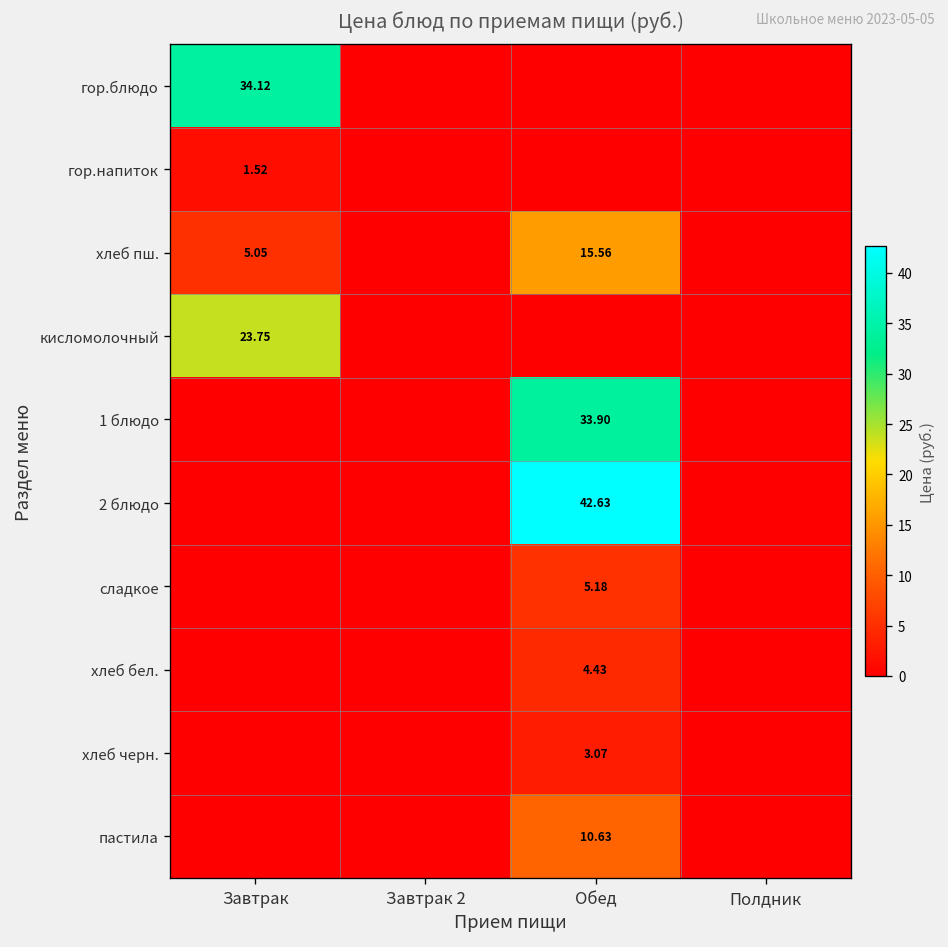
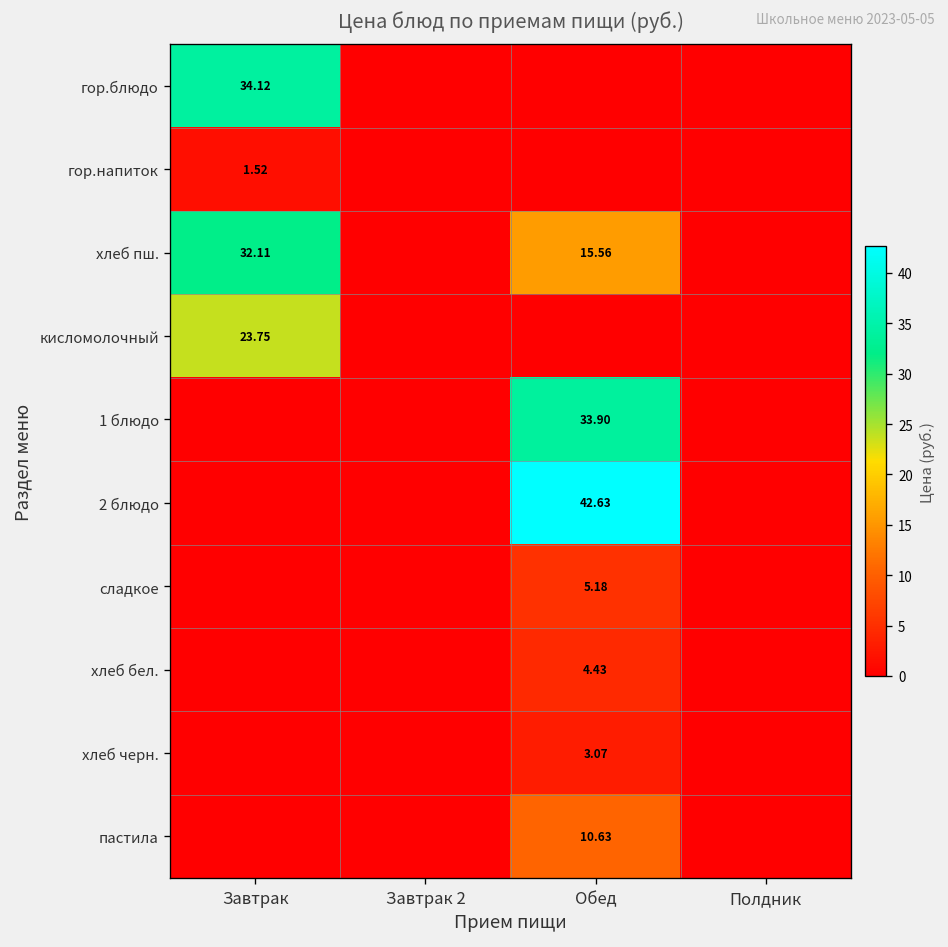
хлеб пш., Завтрак: 5.05 -> 32.11
